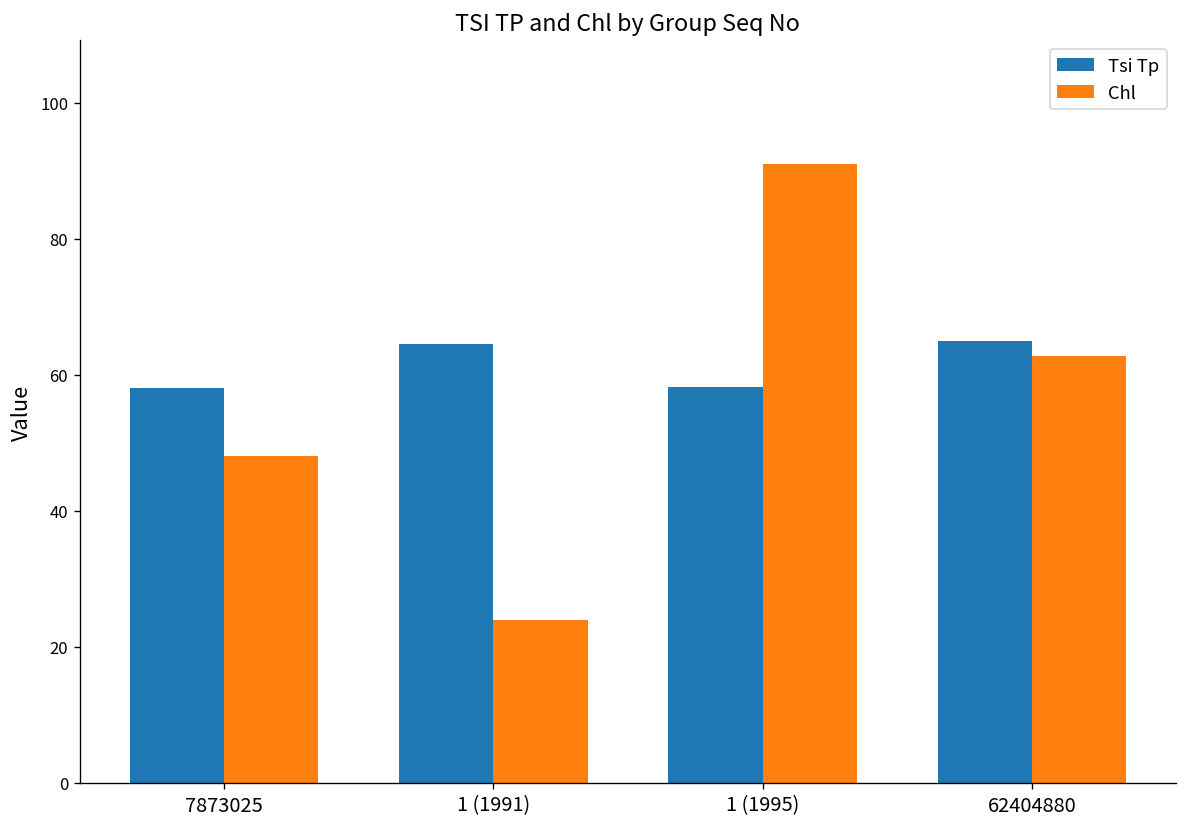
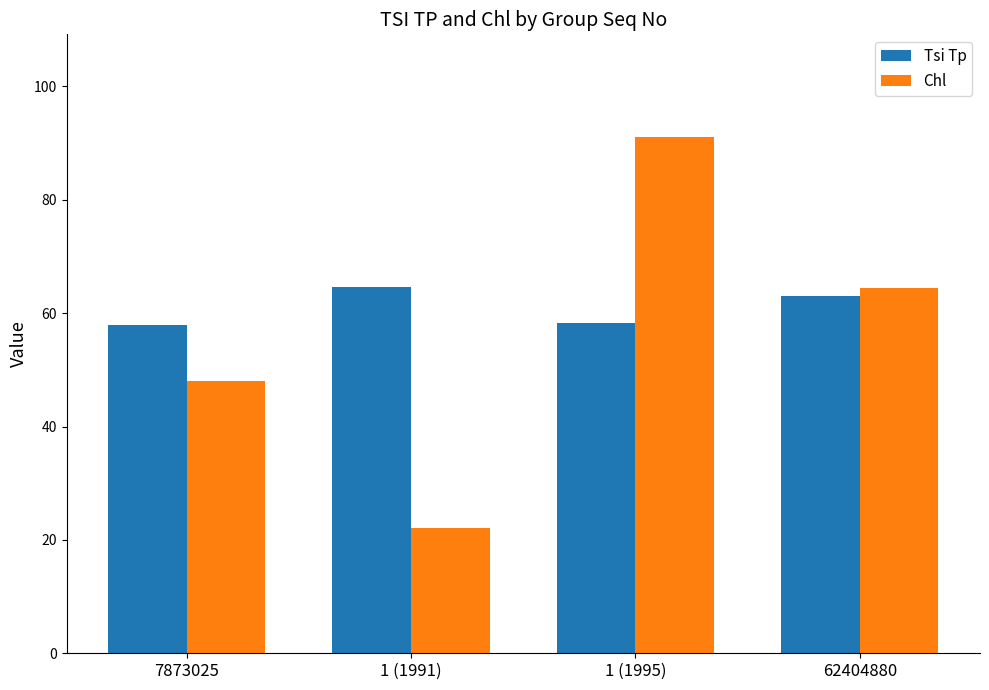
Chl, 1 (1991): 24 -> 22
Tsi Tp, 62404880: 65 -> 63
Chl, 62404880: 63 -> 65
